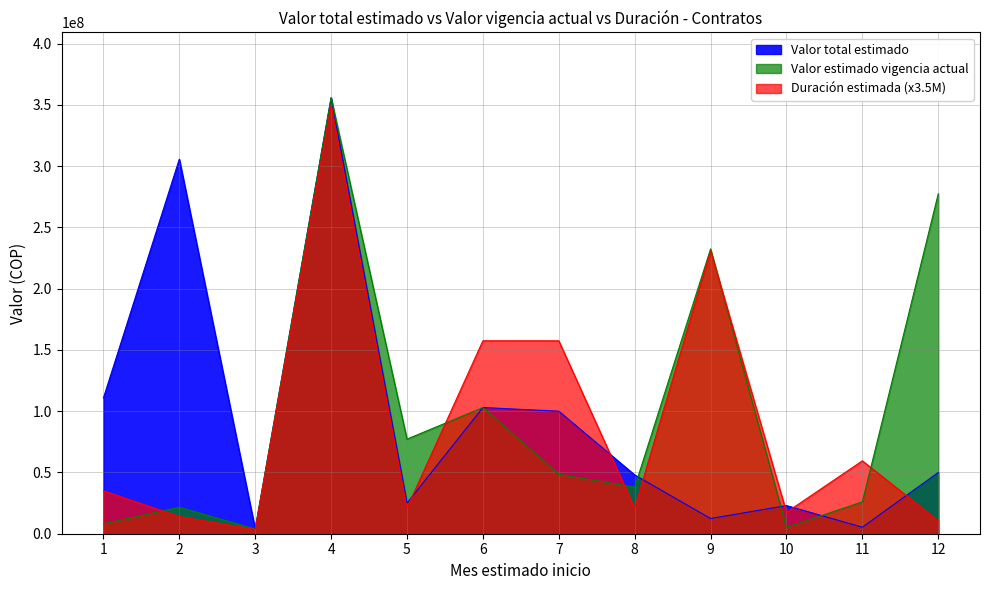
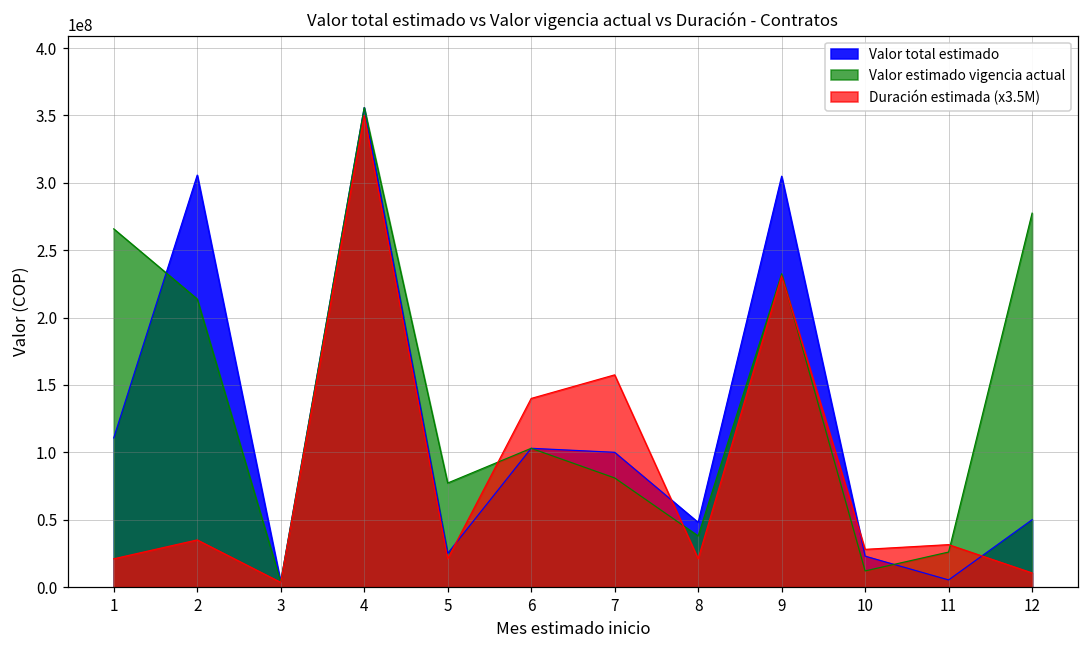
Valor estimado vigencia actual, 1: 8000000 -> 266000000
Duración estimada (x3.5M), 1: 35000000 -> 21000000
Valor estimado vigencia actual, 2: 22000000 -> 214000000
Duración estimada (x3.5M), 2: 14000000 -> 35000000
Duración estimada (x3.5M), 6: 158000000 -> 140000000
Valor estimado vigencia actual, 7: 48000000 -> 81000000
Valor total estimado, 9: 12000000 -> 305000000
Valor estimado vigencia actual, 10: 5000000 -> 12000000
Duración estimada (x3.5M), 10: 18000000 -> 28000000
Duración estimada (x3.5M), 11: 60000000 -> 32000000
